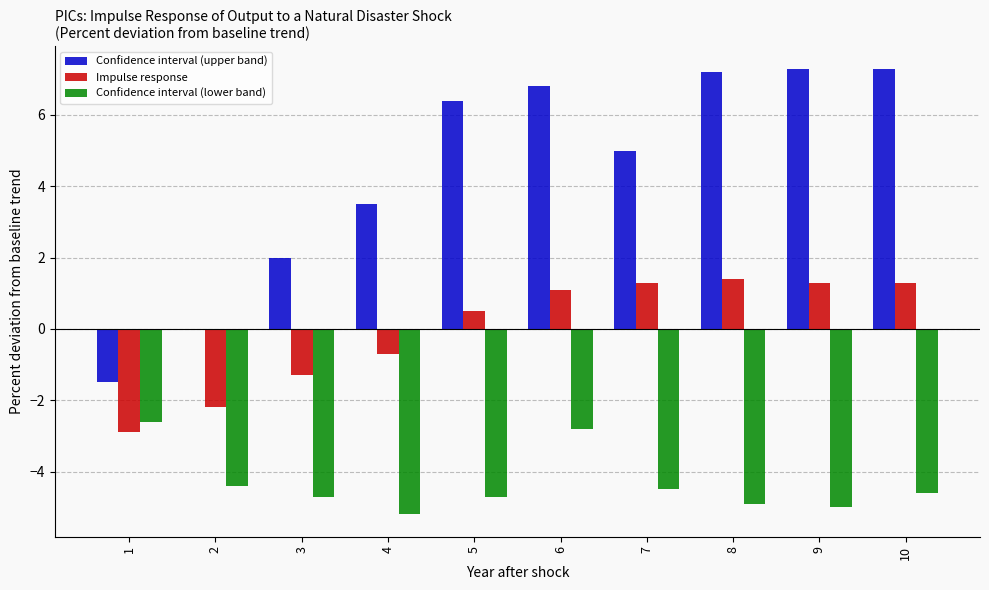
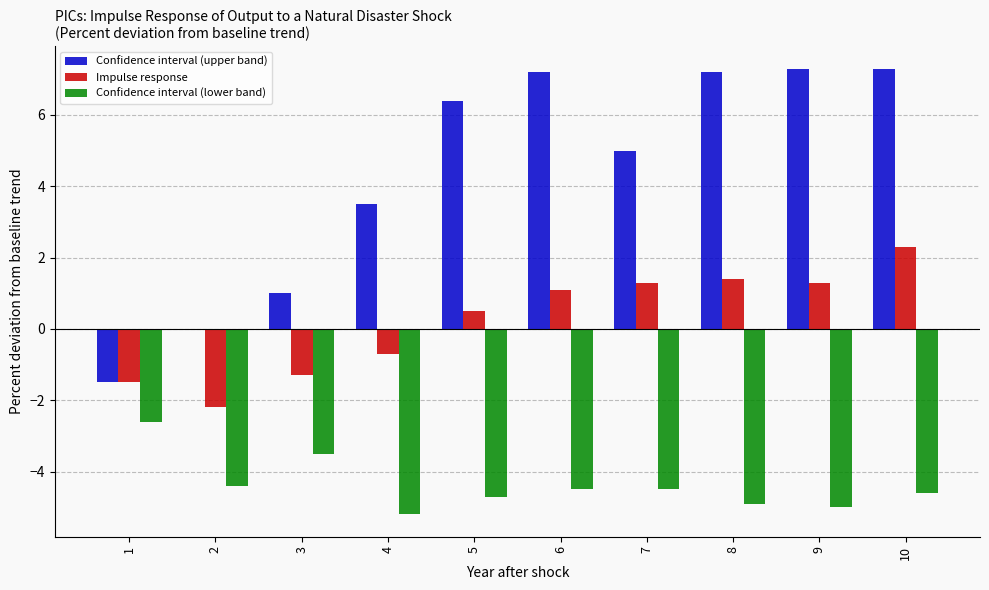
Impulse response, 1: -2.9 -> -1.5
Confidence interval (upper band), 3: 2 -> 1
Confidence interval (lower band), 3: -4.7 -> -3.5
Confidence interval (upper band), 6: 6.8 -> 7.2
Confidence interval (lower band), 6: -2.8 -> -4.5
Impulse response, 10: 1.3 -> 2.3
